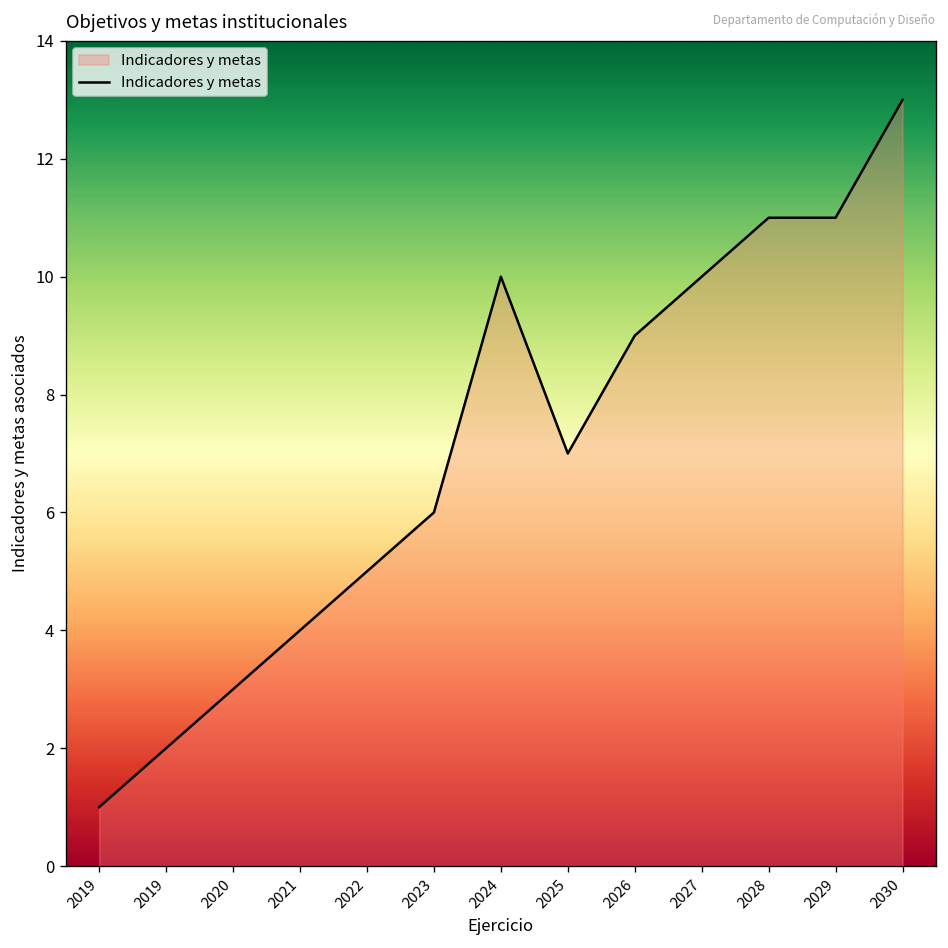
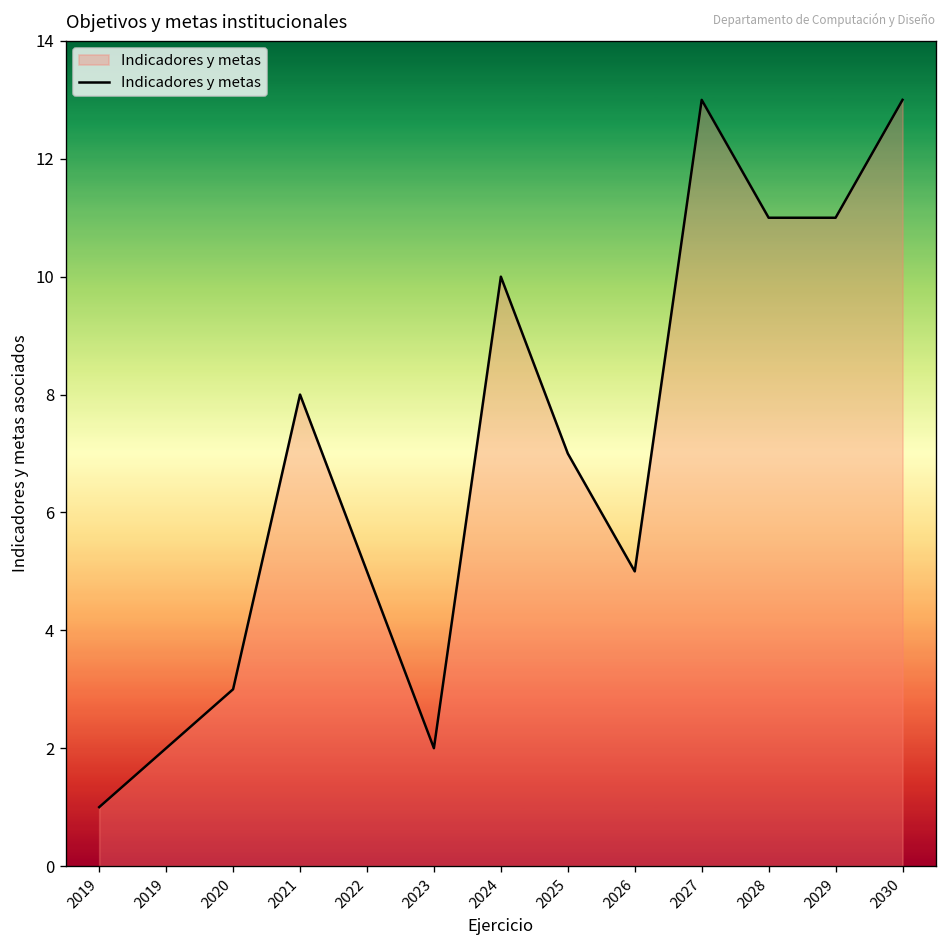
2021: 4 -> 8
2023: 6 -> 2
2026: 9 -> 5
2027: 10 -> 13
